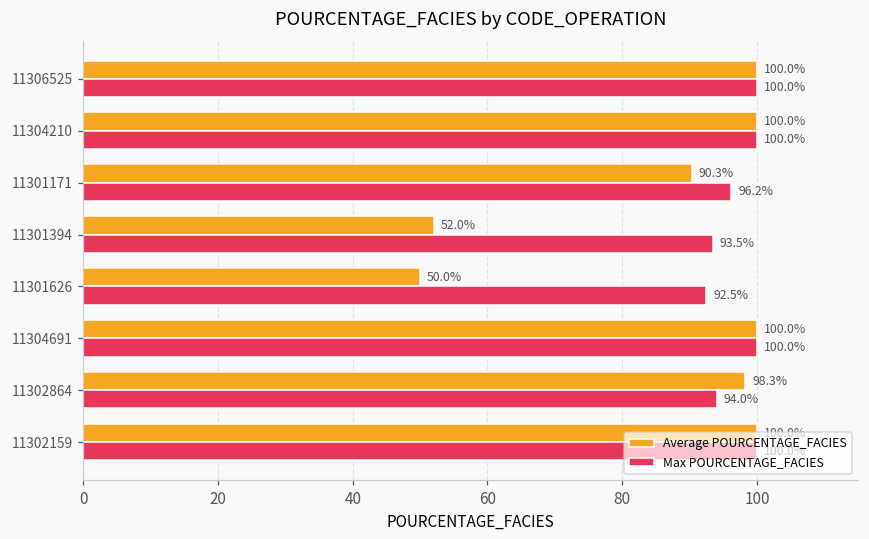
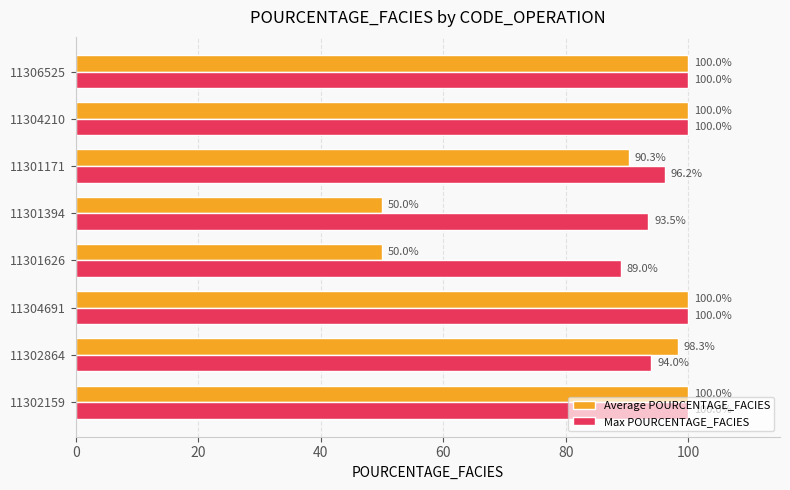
Average POURCENTAGE_FACIES, 11301394: 52.0% -> 50.0%
Max POURCENTAGE_FACIES, 11301626: 92.5% -> 89.0%
